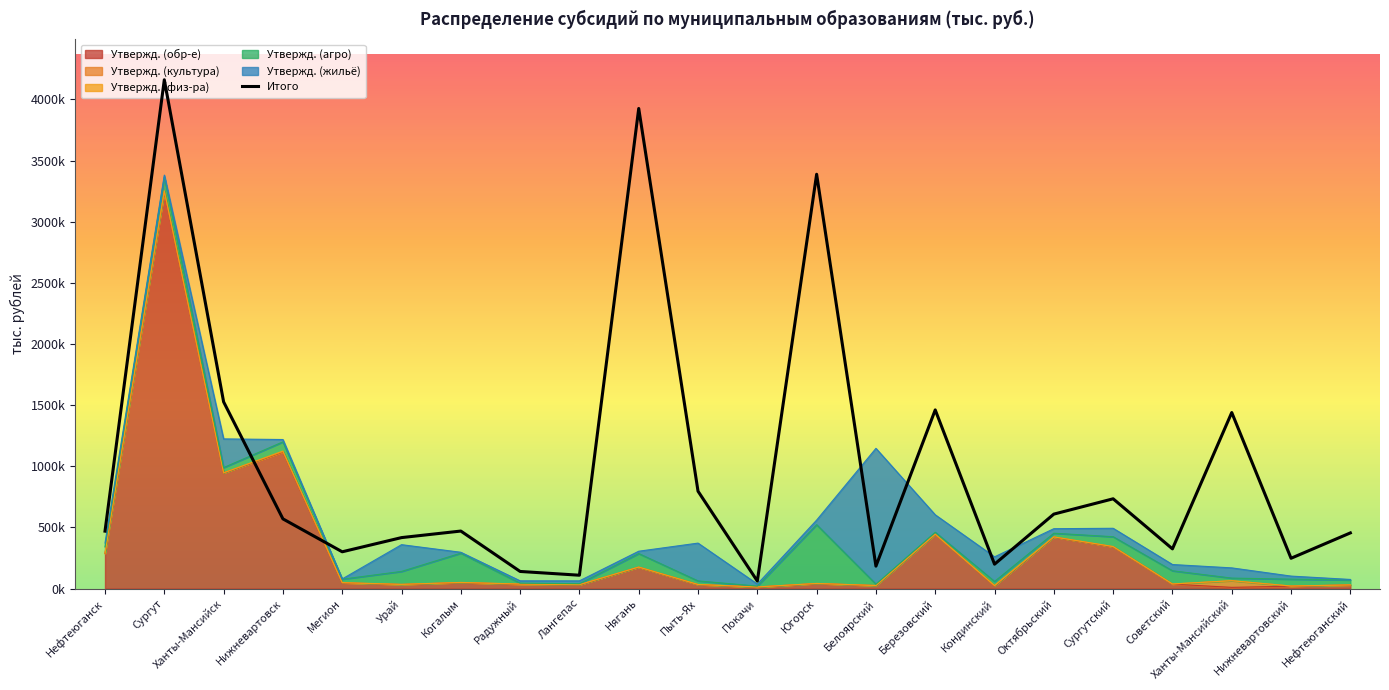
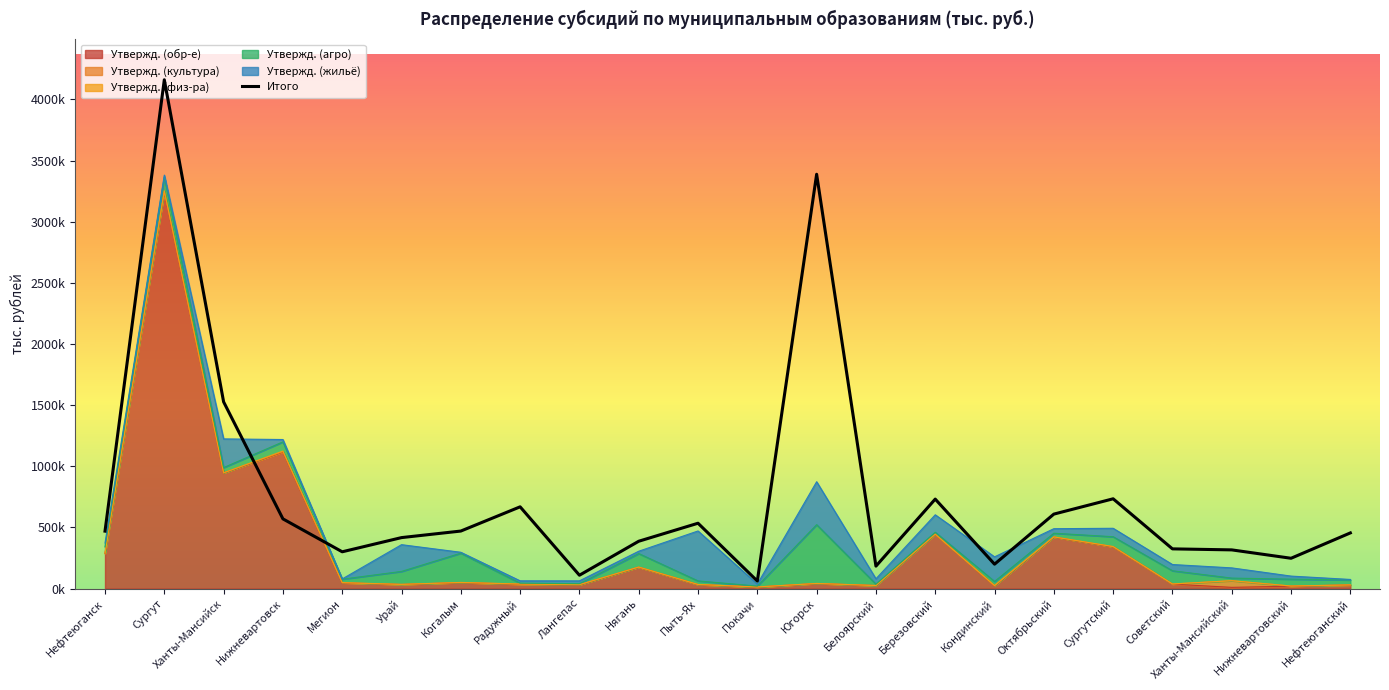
Итого, Радужный: 140000 -> 670000
Итого, Нягань: 3930000 -> 390000
Утвержд. (жильё), Пыть-Ях: 310000 -> 410000
Итого, Пыть-Ях: 800000 -> 530000
Утвержд. (жильё), Югорск: 40000 -> 350000
Утвержд. (жильё), Белоярский: 1110000 -> 40000
Итого, Березовский: 1460000 -> 730000
Итого, Ханты-Мансийский: 1440000 -> 320000
